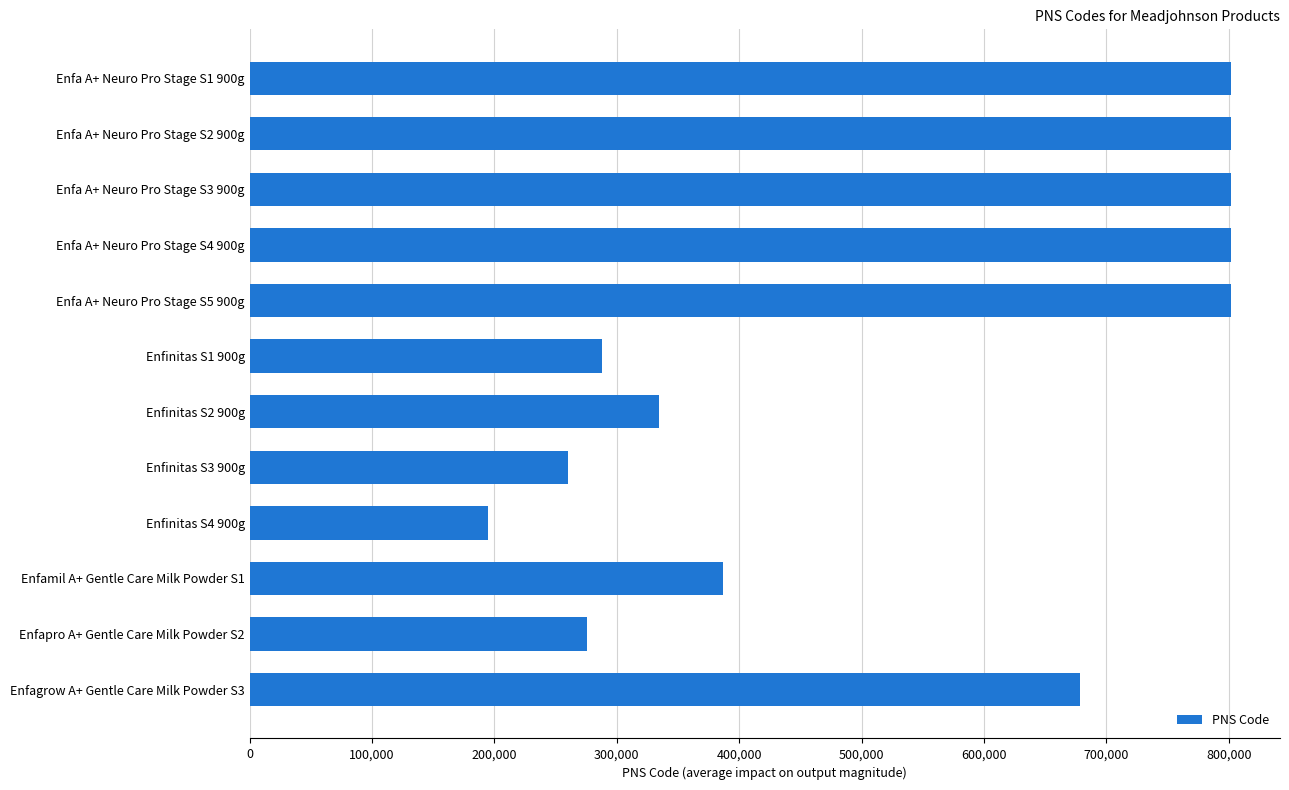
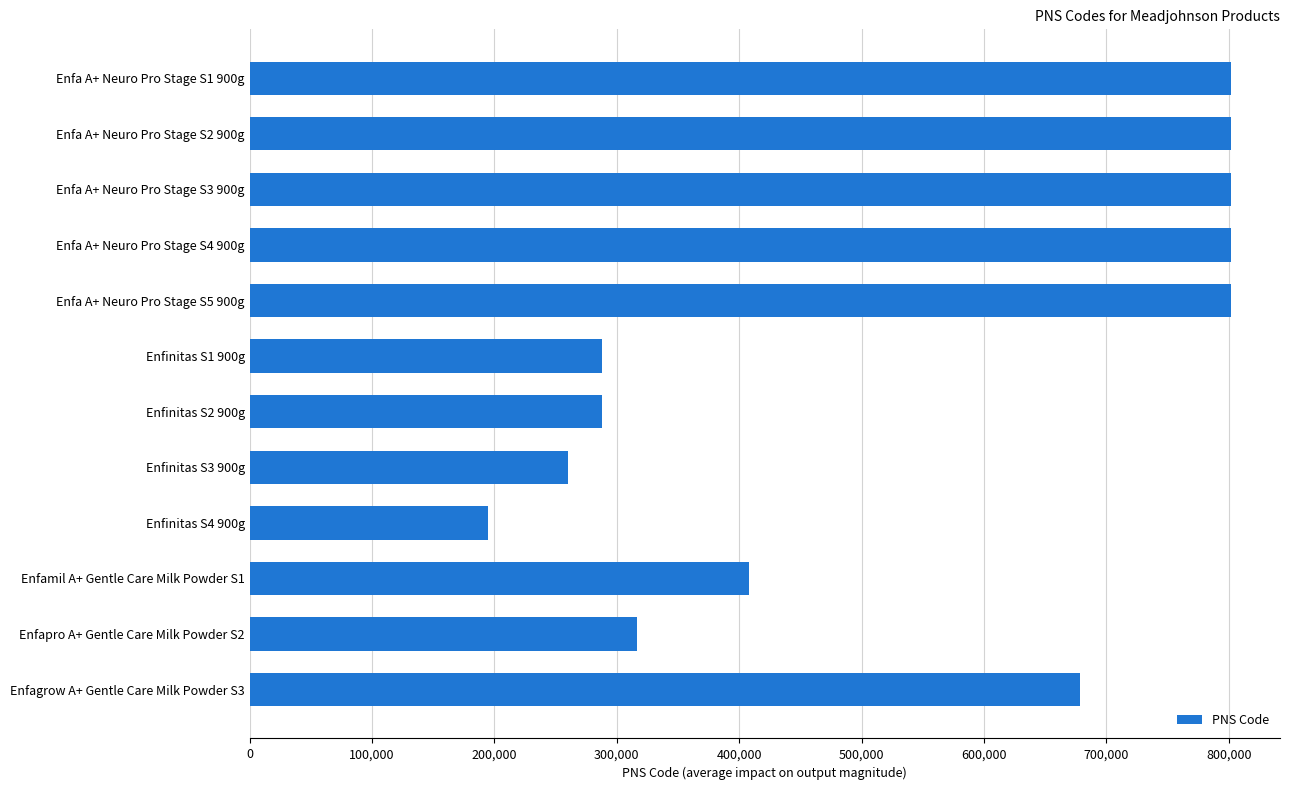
Enfinitas S2 900g: 334,000 -> 288,000
Enfamil A+ Gentle Care Milk Powder S1: 387,000 -> 408,000
Enfapro A+ Gentle Care Milk Powder S2: 275,000 -> 316,000
